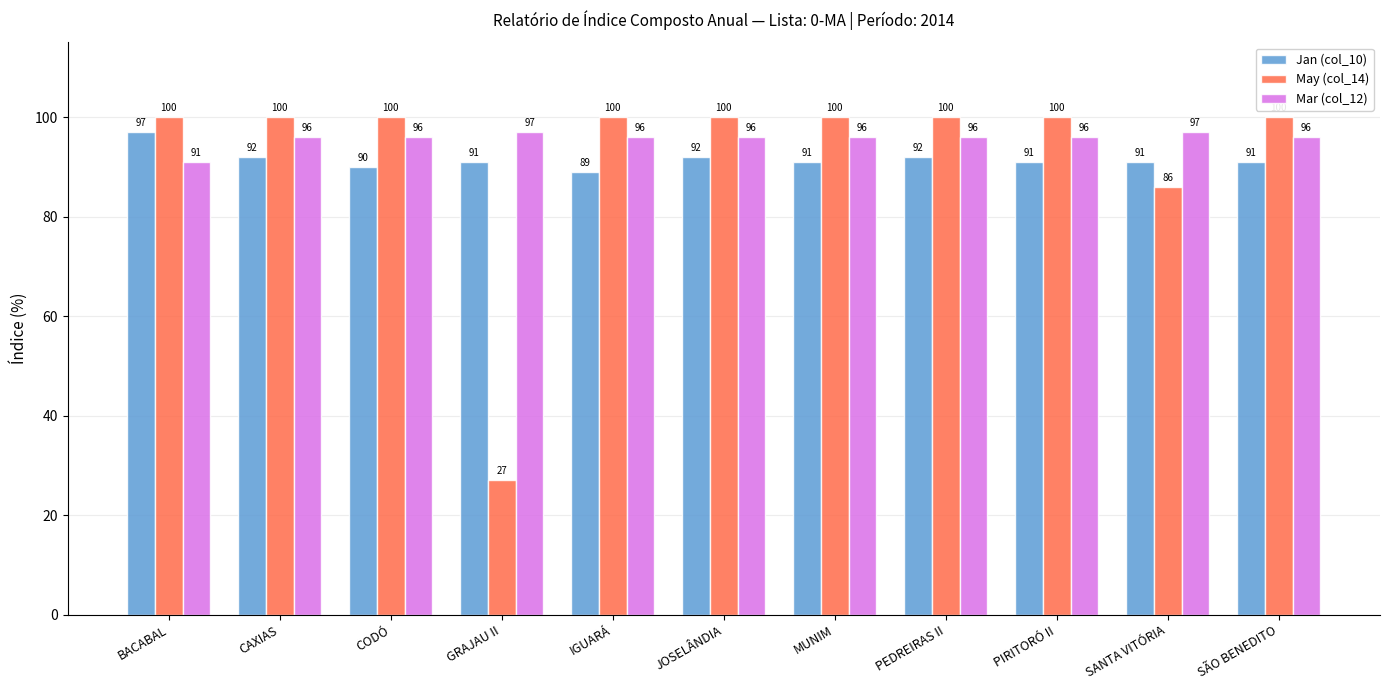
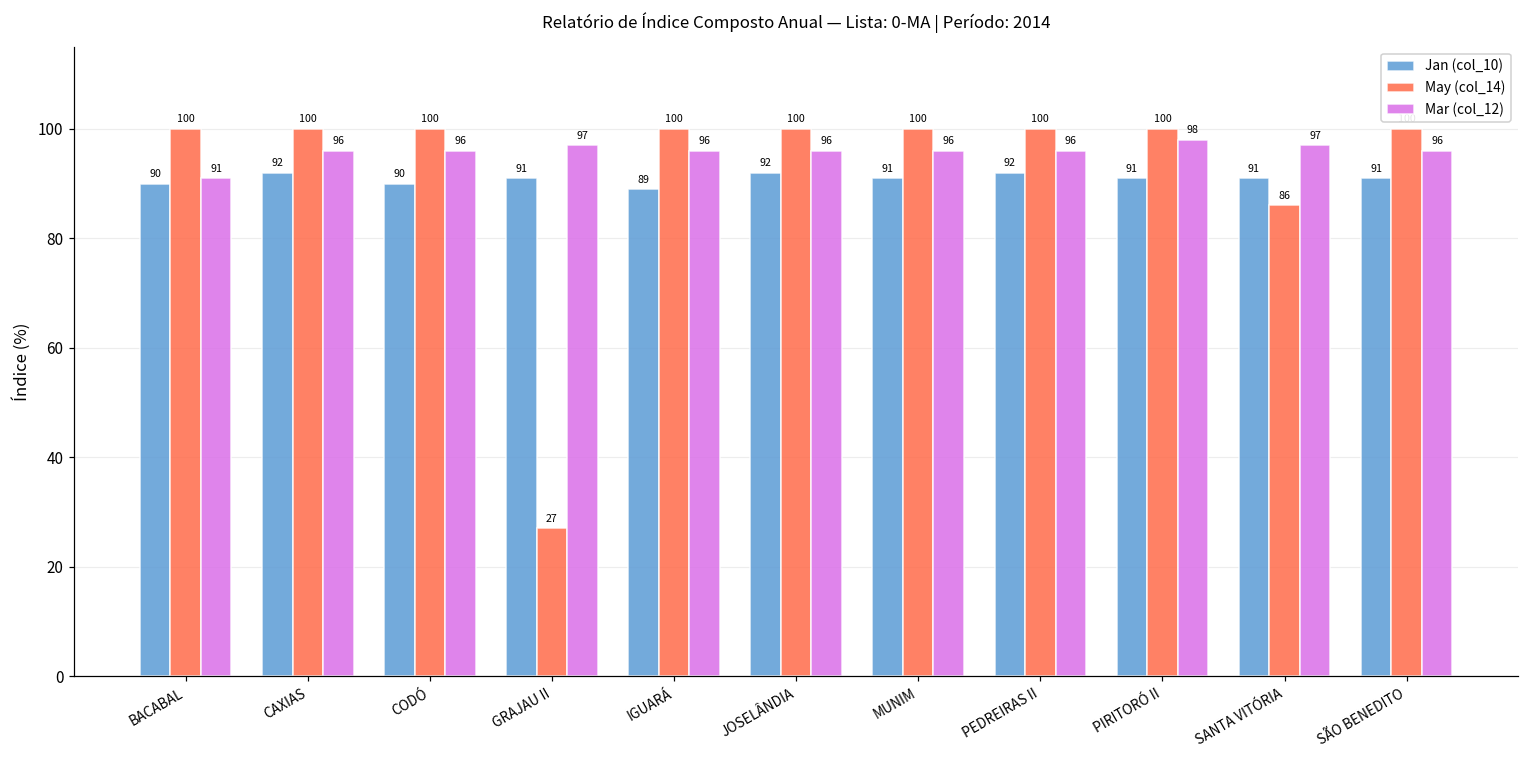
Jan (col_10), BACABAL: 97 -> 90
Mar (col_12), PIRITORÓ II: 96 -> 98
